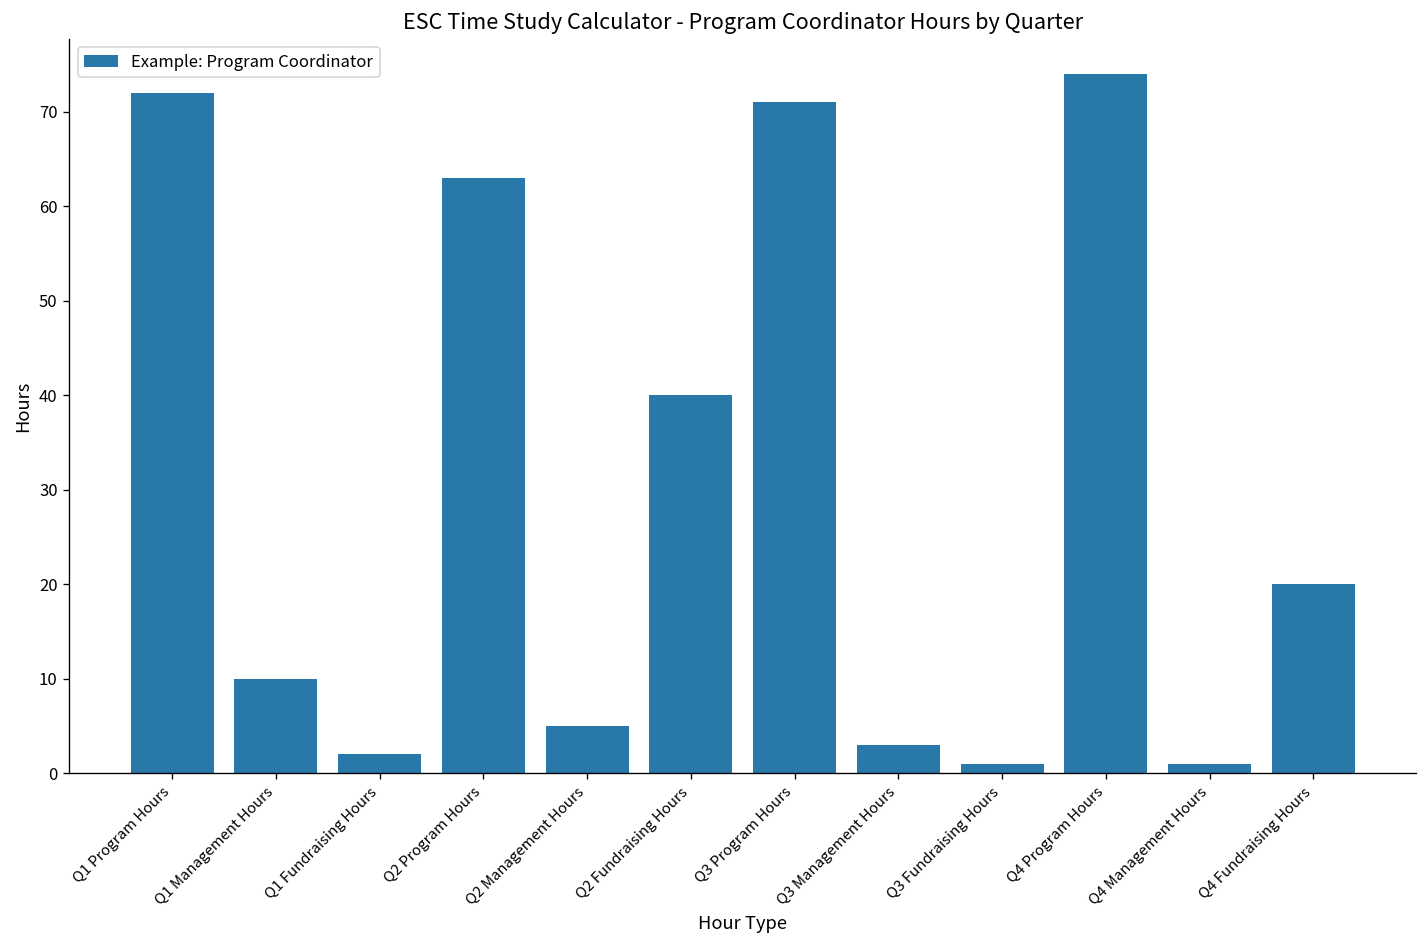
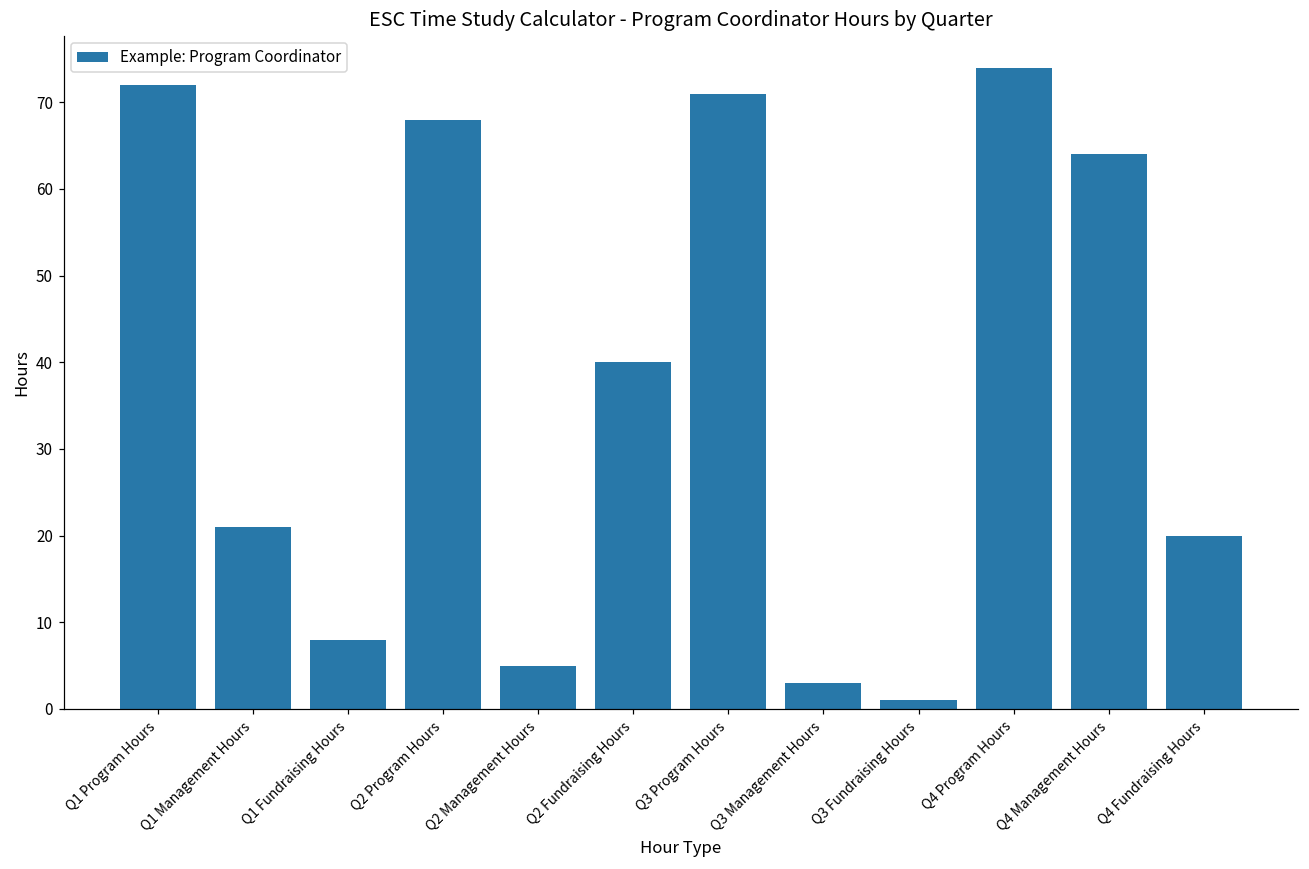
Q1 Management Hours: 10 -> 21
Q1 Fundraising Hours: 2 -> 8
Q2 Program Hours: 63 -> 68
Q4 Management Hours: 1 -> 64
